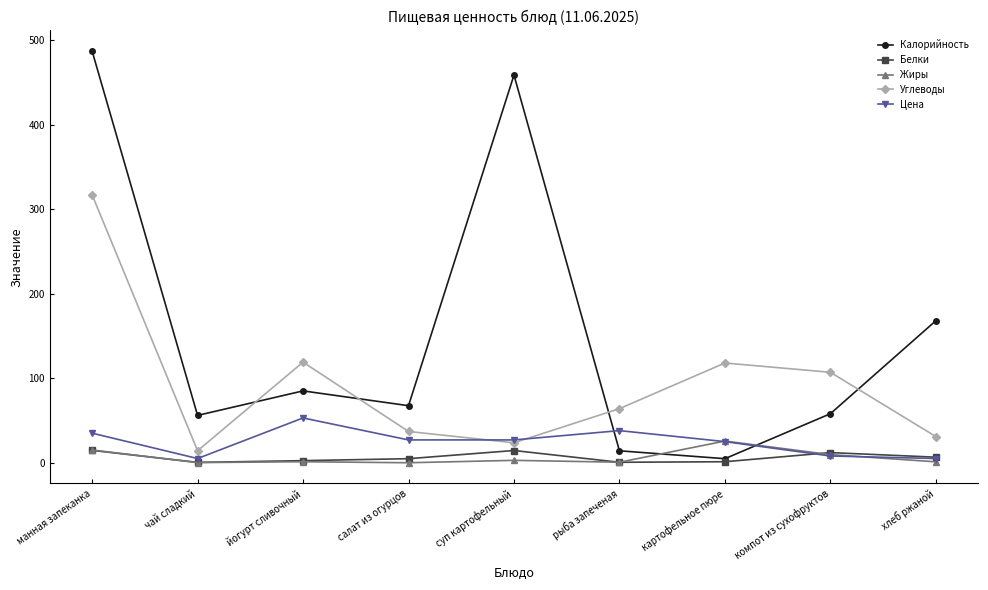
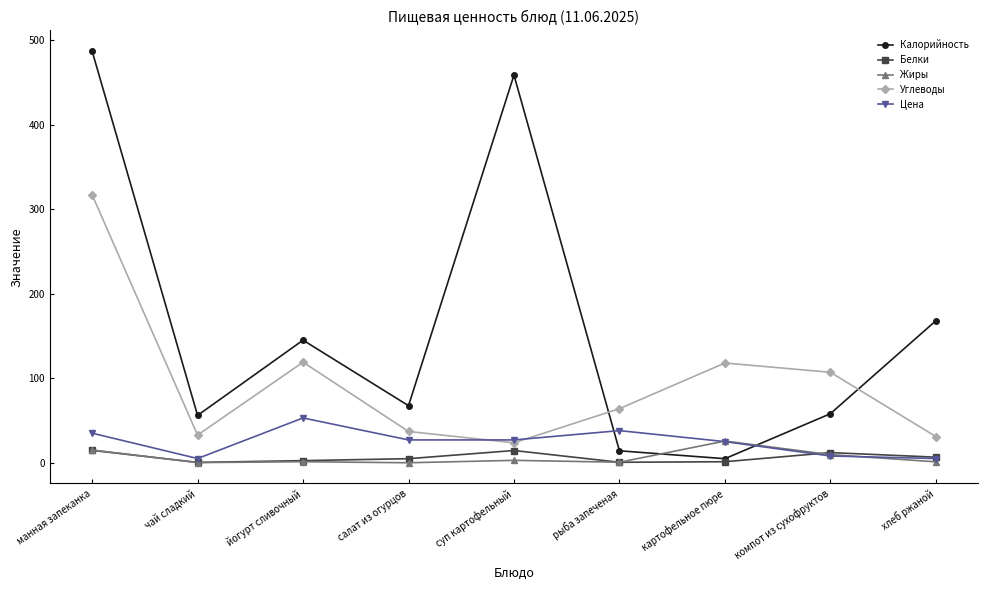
Углеводы, чай сладкий: 10 -> 30
Калорийность, йогурт сливочный: 90 -> 150
